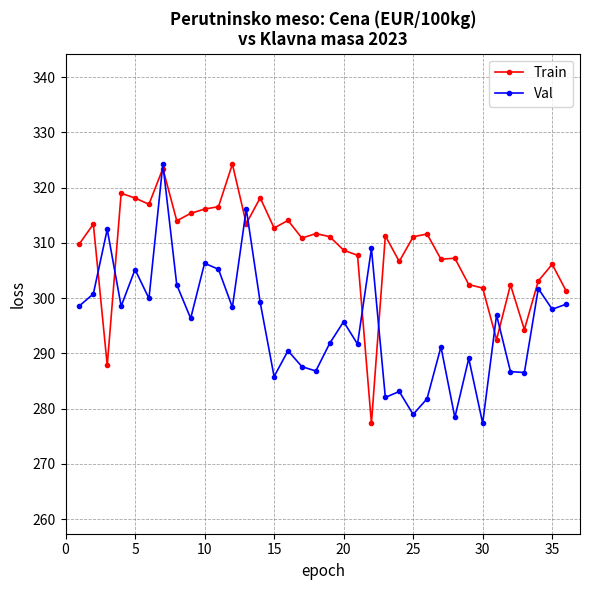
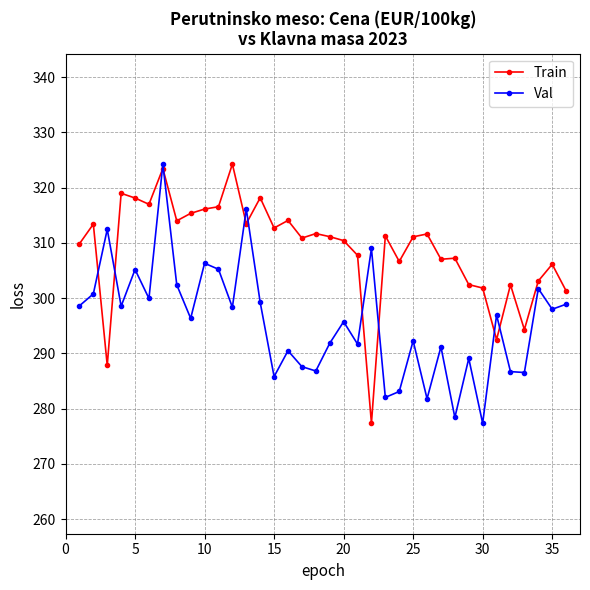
Train, 20: 309 -> 310
Val, 25: 279 -> 292
